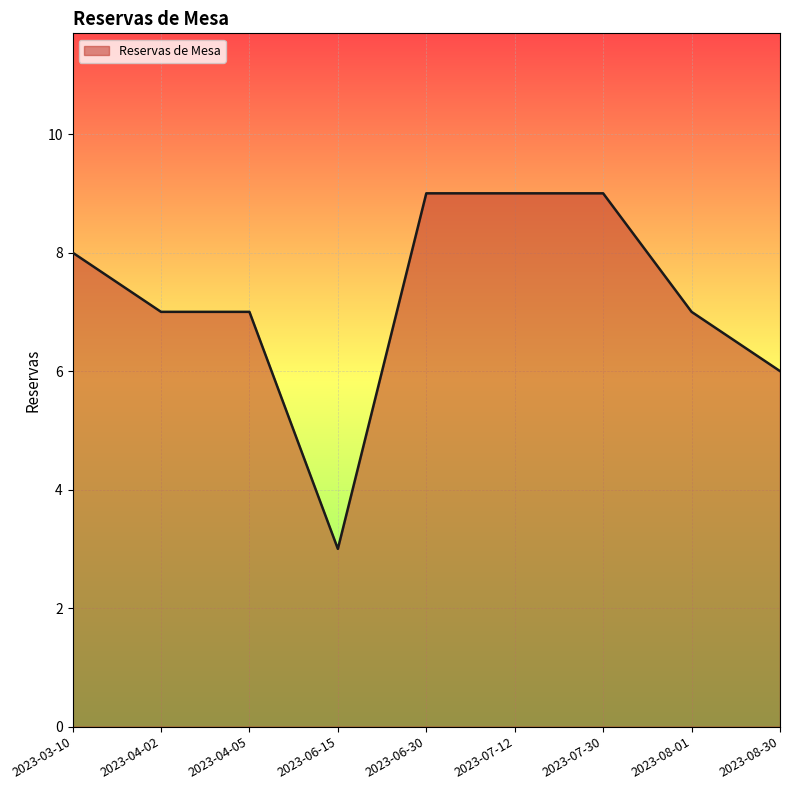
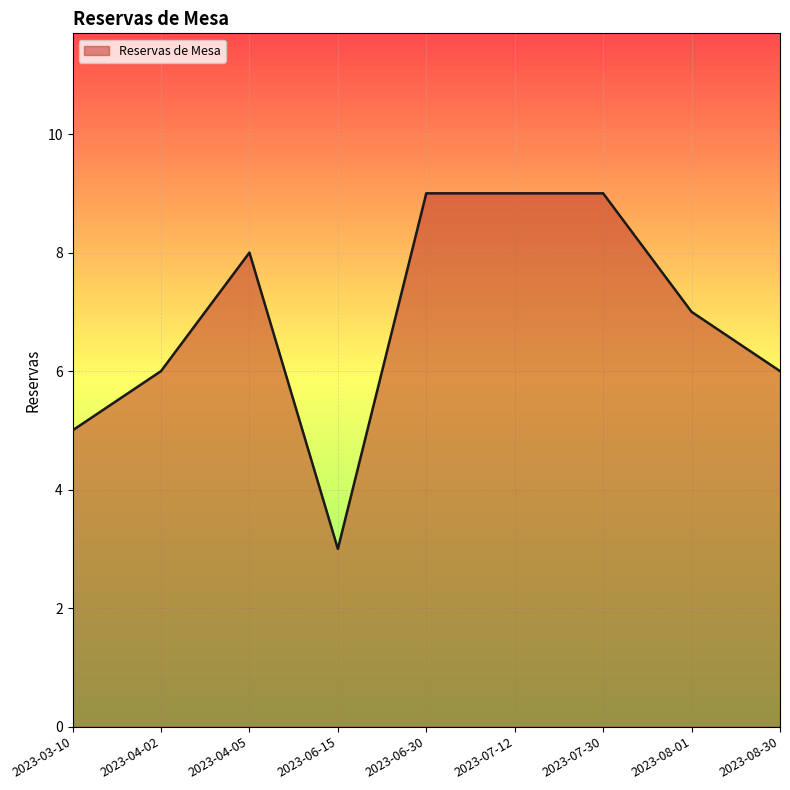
2023-03-10: 8 -> 5
2023-04-02: 7 -> 6
2023-04-05: 7 -> 8
